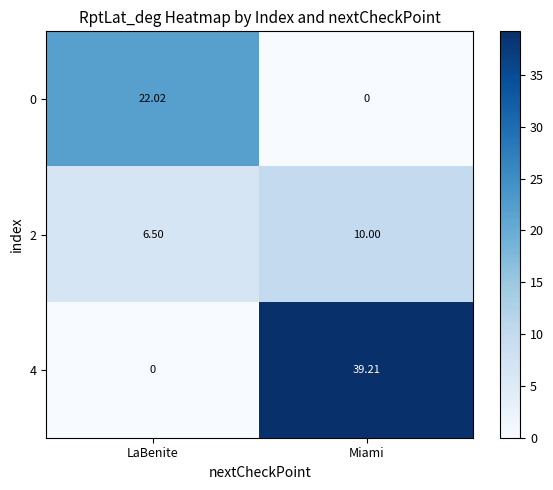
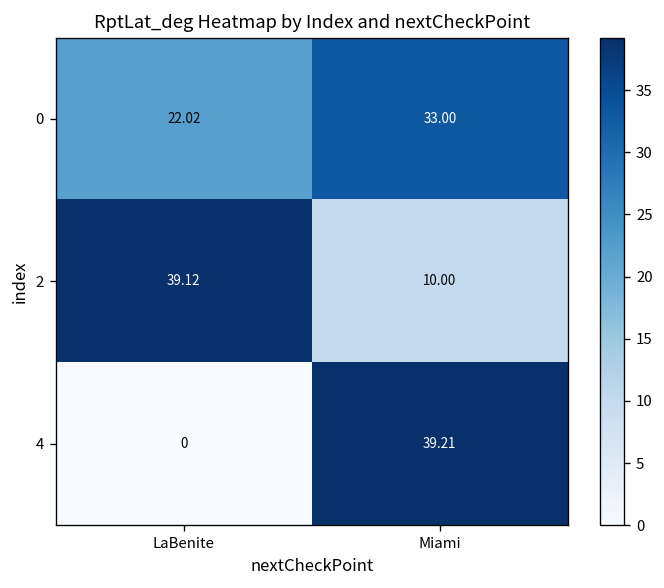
0, Miami: 0 -> 33.00
2, LaBenite: 6.50 -> 39.12
